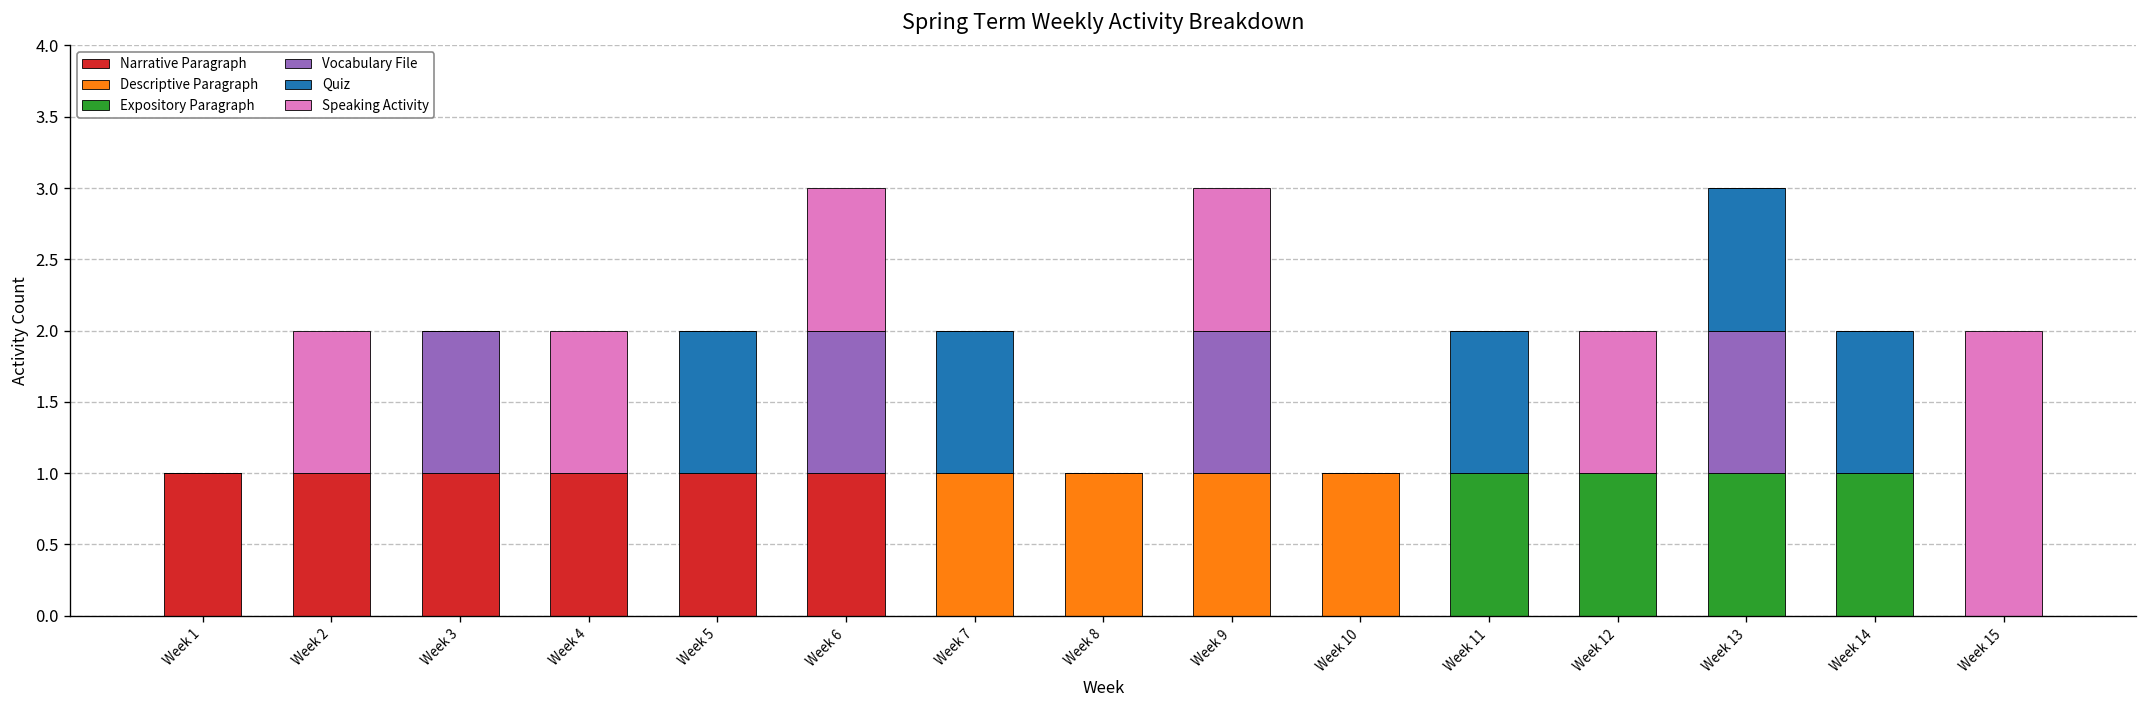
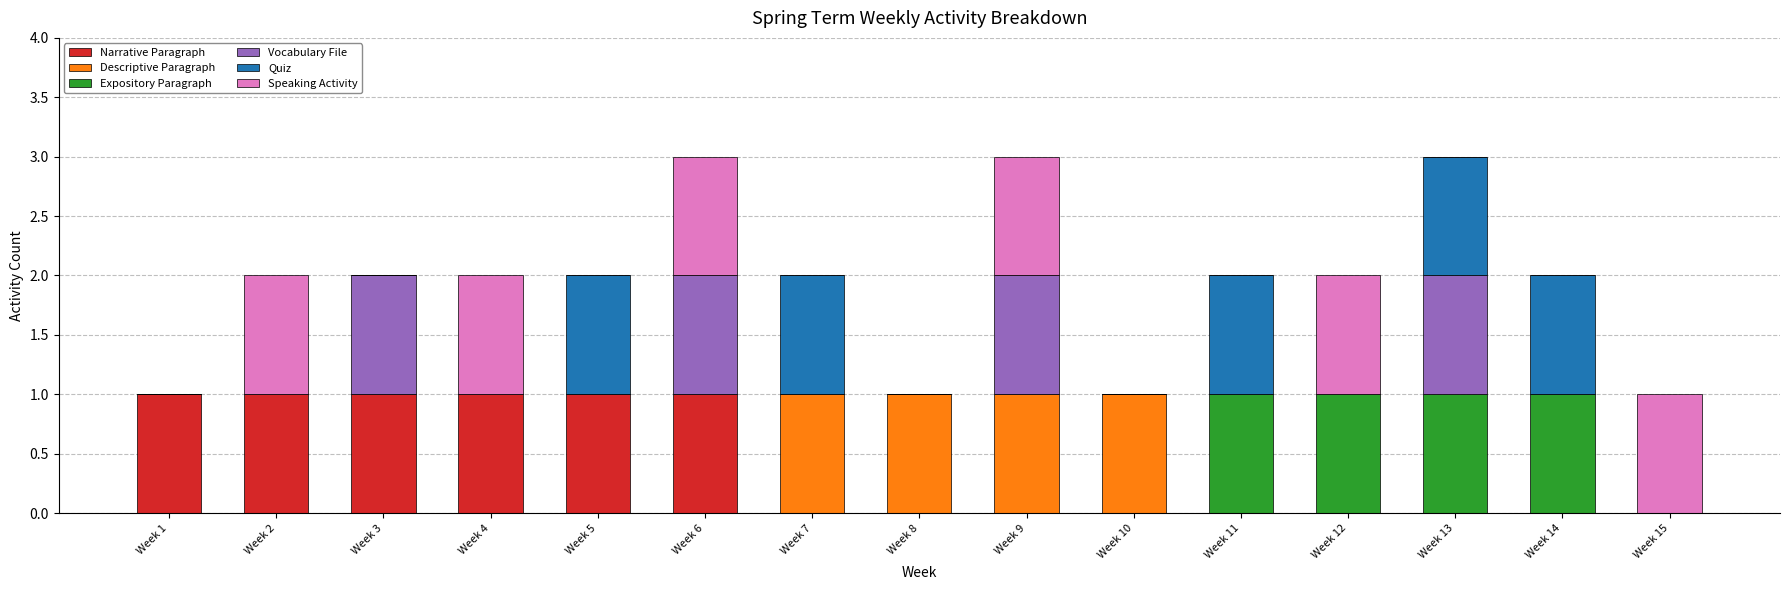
Speaking Activity, Week 15: 2 -> 1
